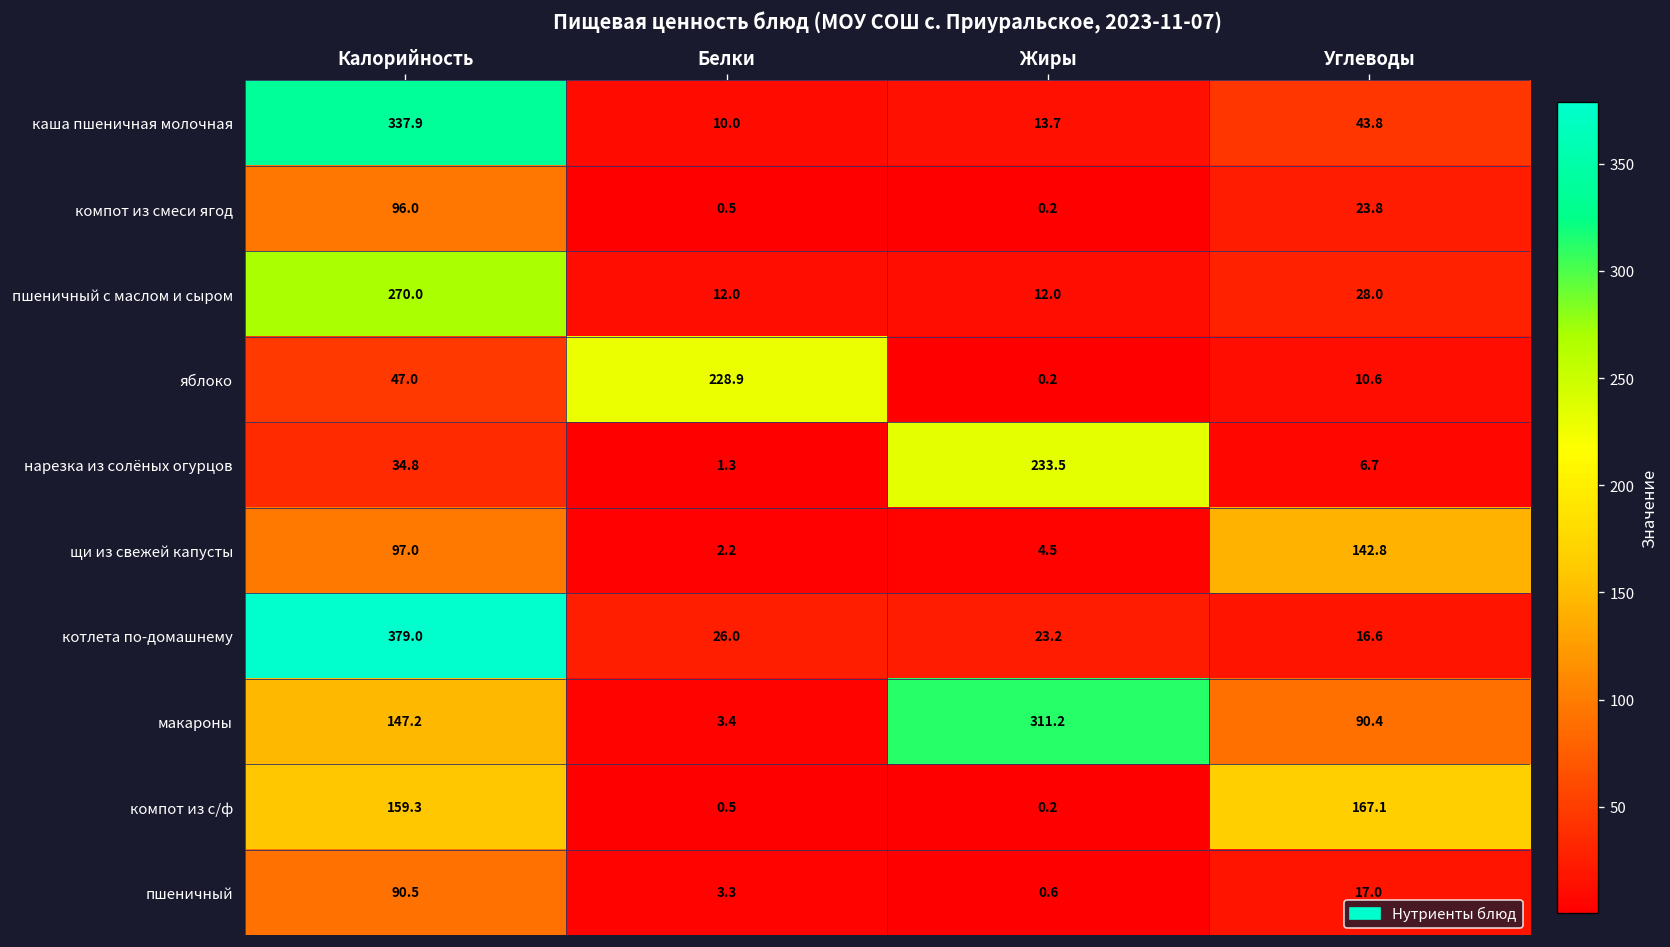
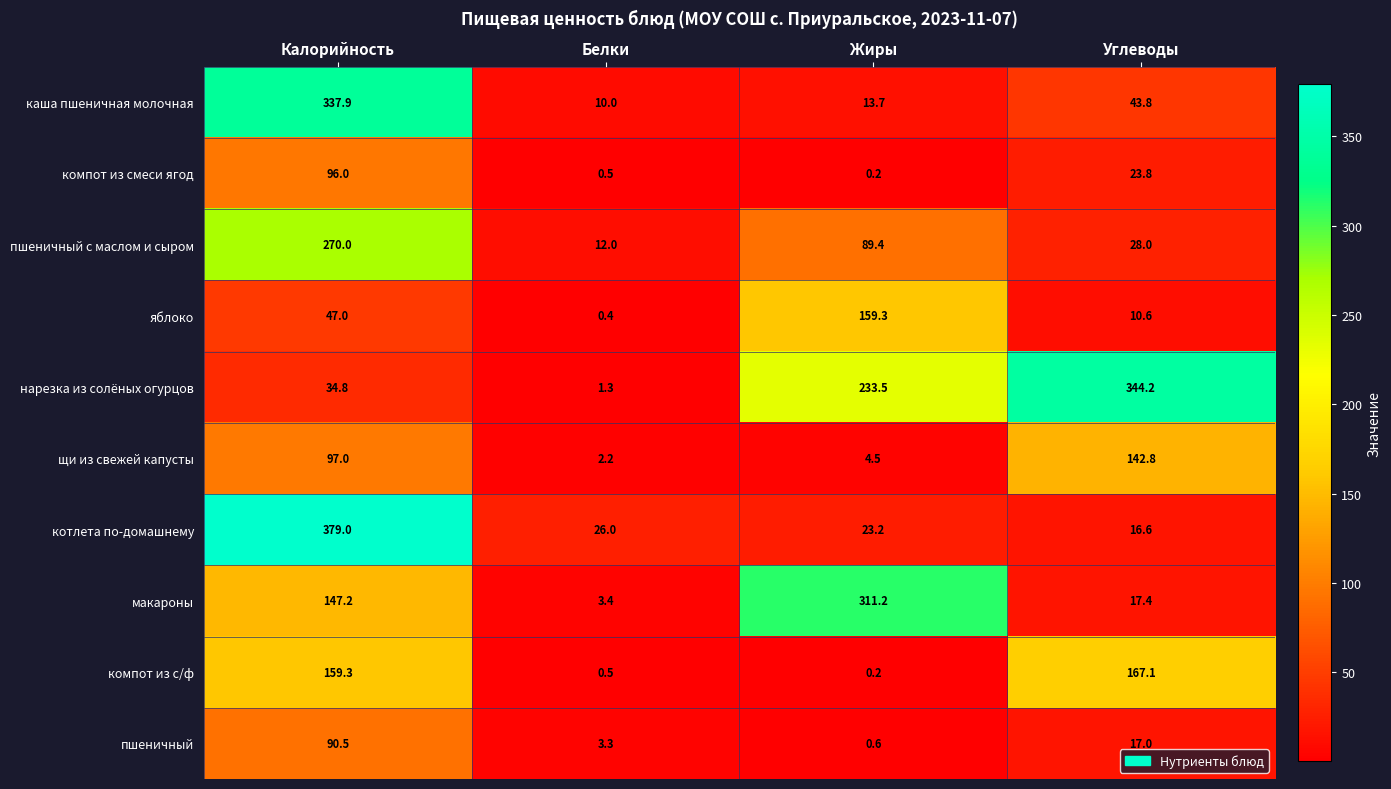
пшеничный с маслом и сыром, Жиры: 12.0 -> 89.4
яблоко, Белки: 228.9 -> 0.4
яблоко, Жиры: 0.2 -> 159.3
нарезка из солёных огурцов, Углеводы: 6.7 -> 344.2
макароны, Углеводы: 90.4 -> 17.4
